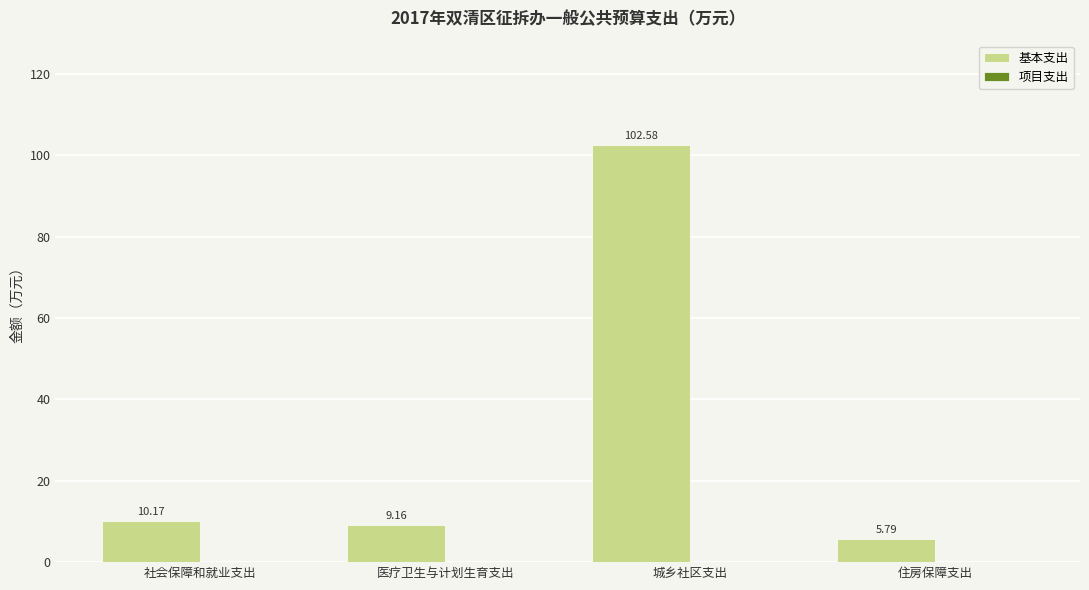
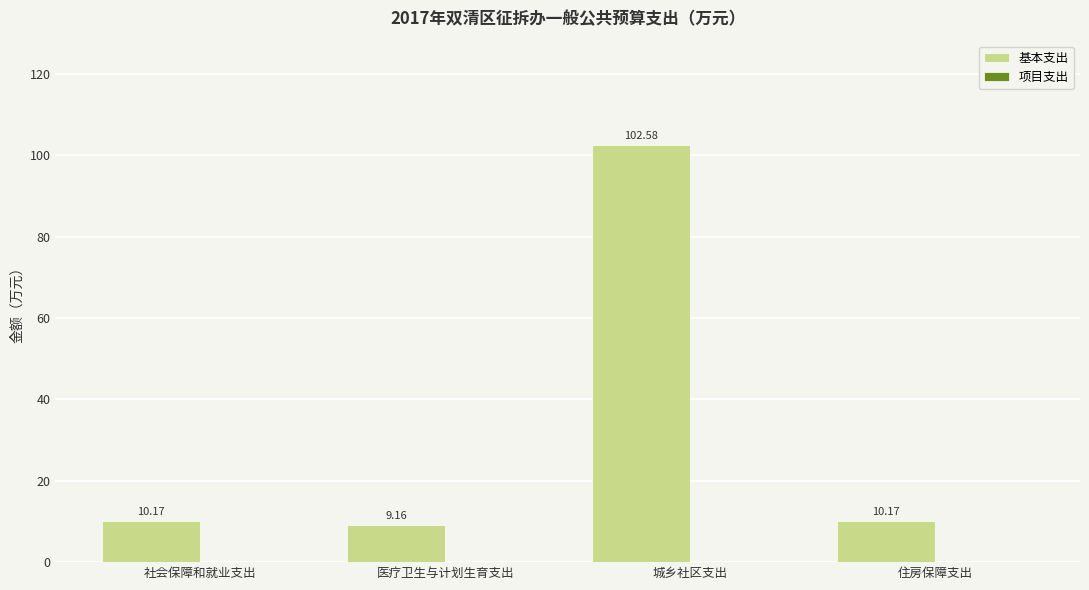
基本支出, 住房保障支出: 5.79 -> 10.17
